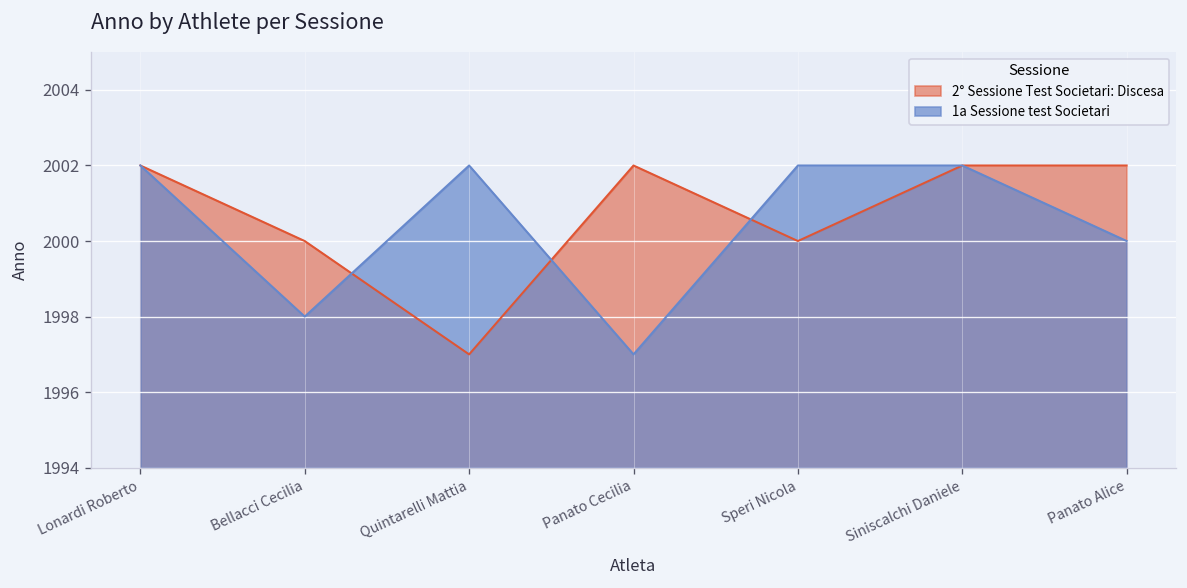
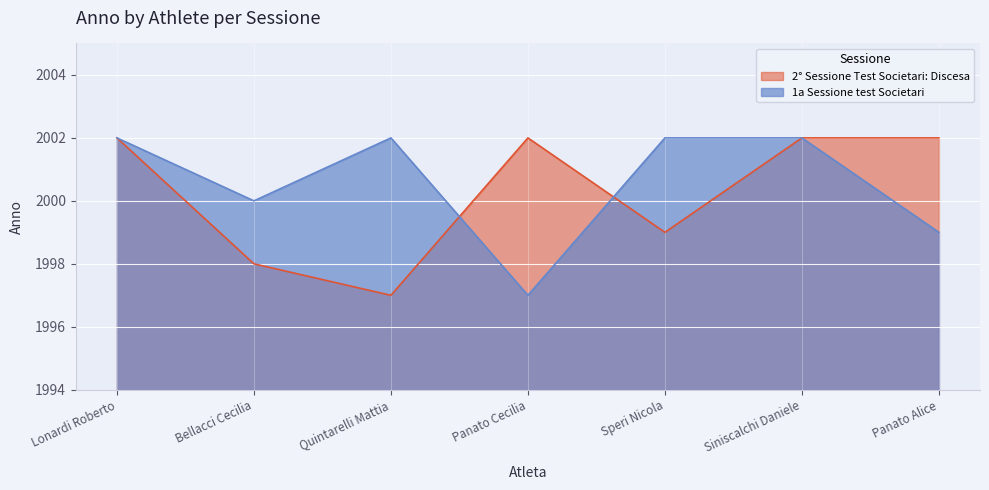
2° Sessione Test Societari: Discesa, Bellacci Cecilia: 2000 -> 1998
1a Sessione test Societari, Bellacci Cecilia: 1998 -> 2000
2° Sessione Test Societari: Discesa, Speri Nicola: 2000 -> 1999
1a Sessione test Societari, Panato Alice: 2000 -> 1999
